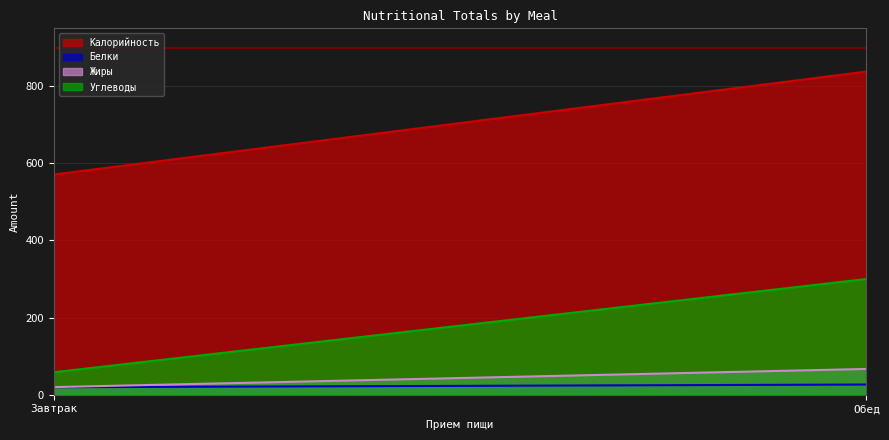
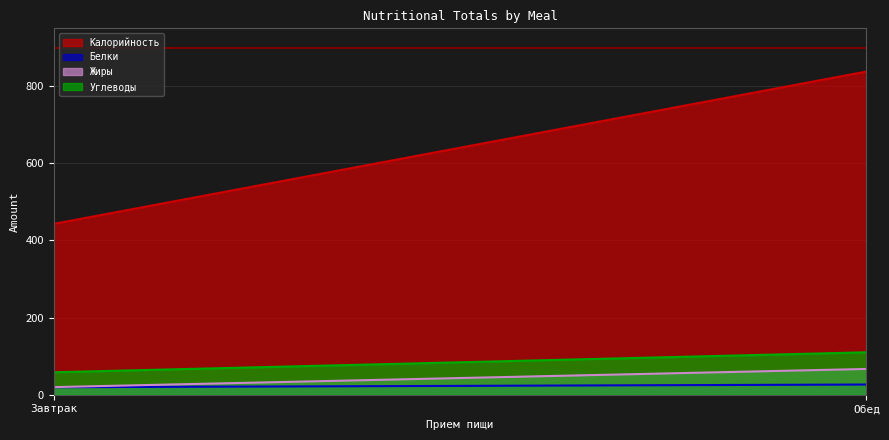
Калорийность, Завтрак: 570 -> 440
Углеводы, Обед: 300 -> 110
